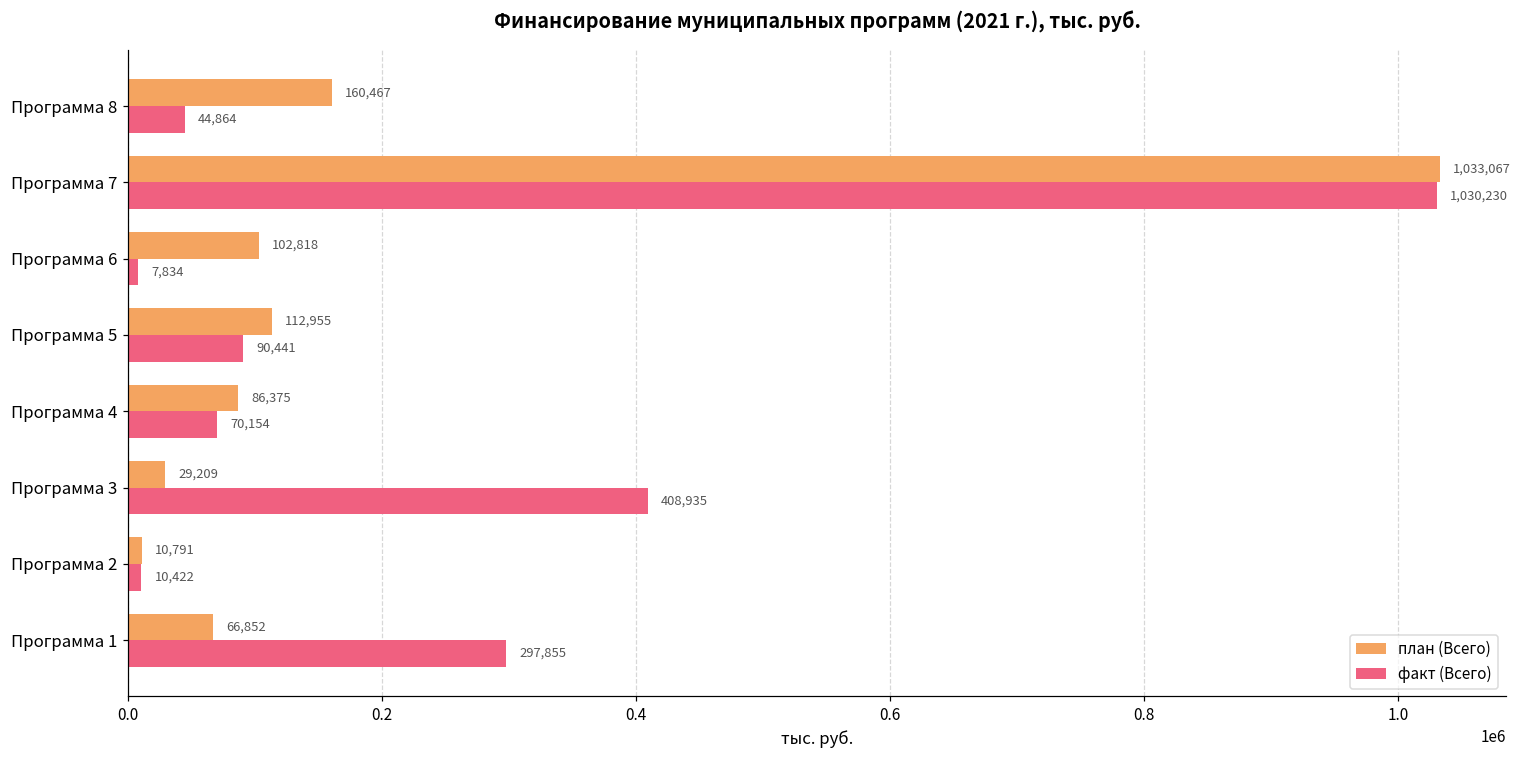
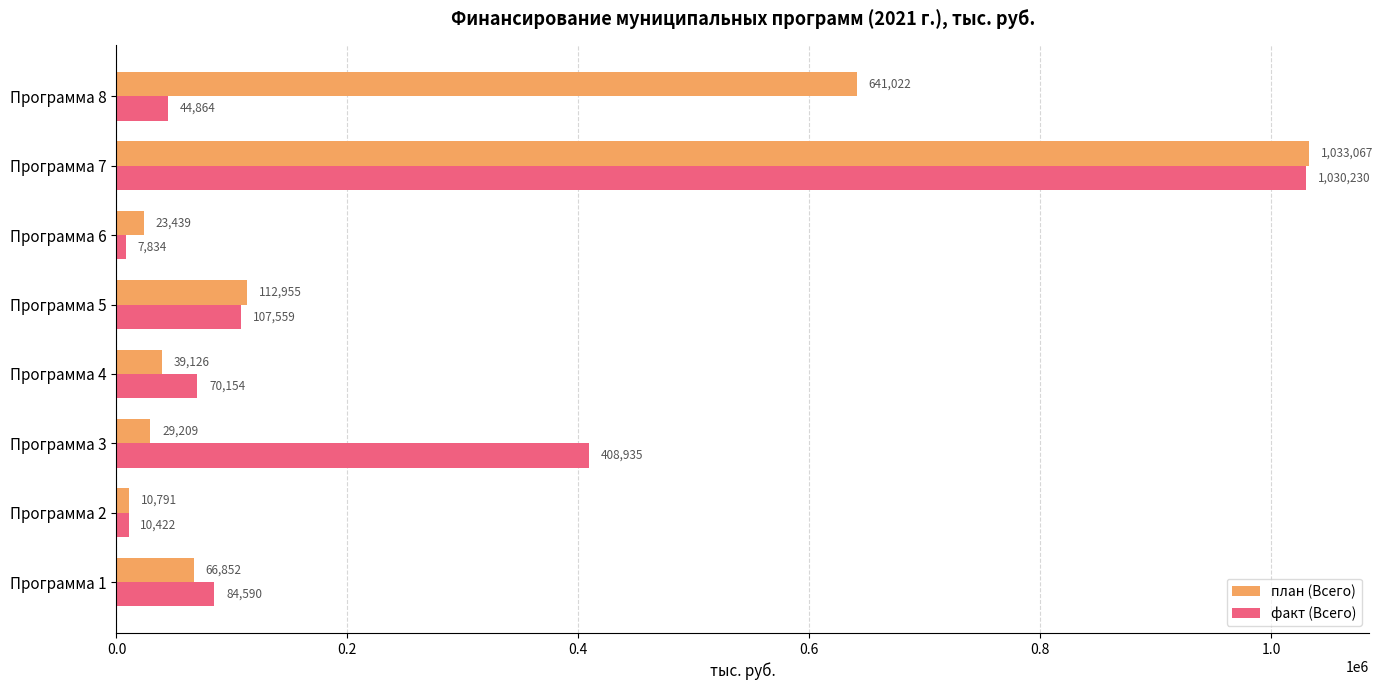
план (Всего), Программа 8: 160,467 -> 641,022
план (Всего), Программа 6: 102,818 -> 23,439
факт (Всего), Программа 5: 90,441 -> 107,559
план (Всего), Программа 4: 86,375 -> 39,126
факт (Всего), Программа 1: 297,855 -> 84,590
